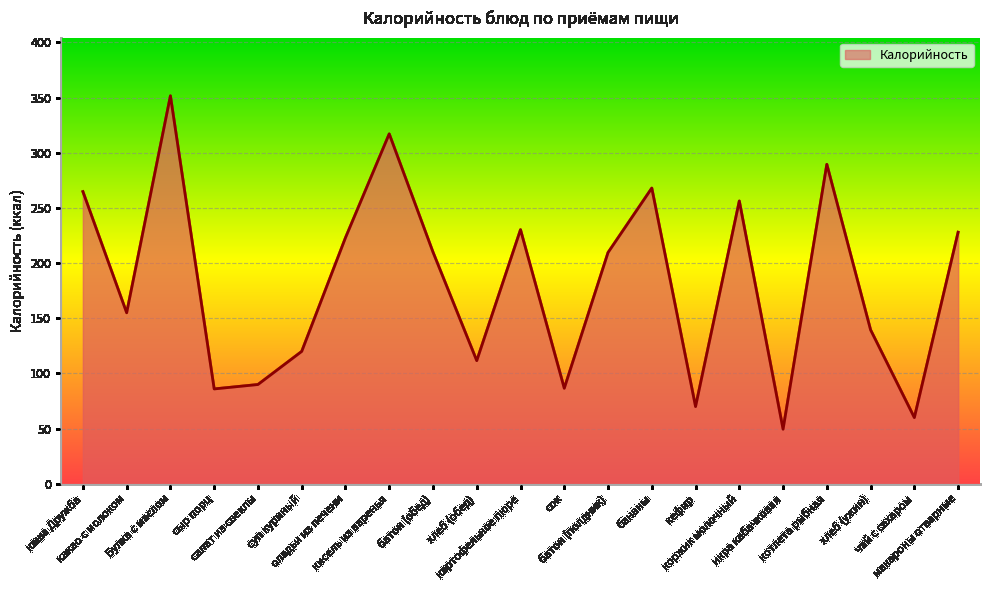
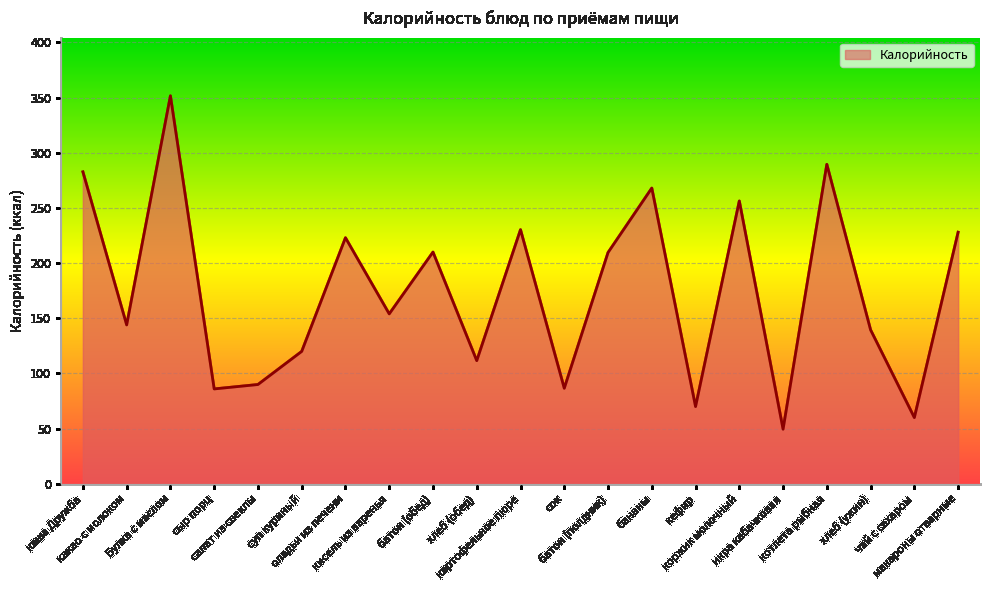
каша Дружба: 265 -> 283
какао с молоком: 155 -> 144
кисель из варенья: 317 -> 154
